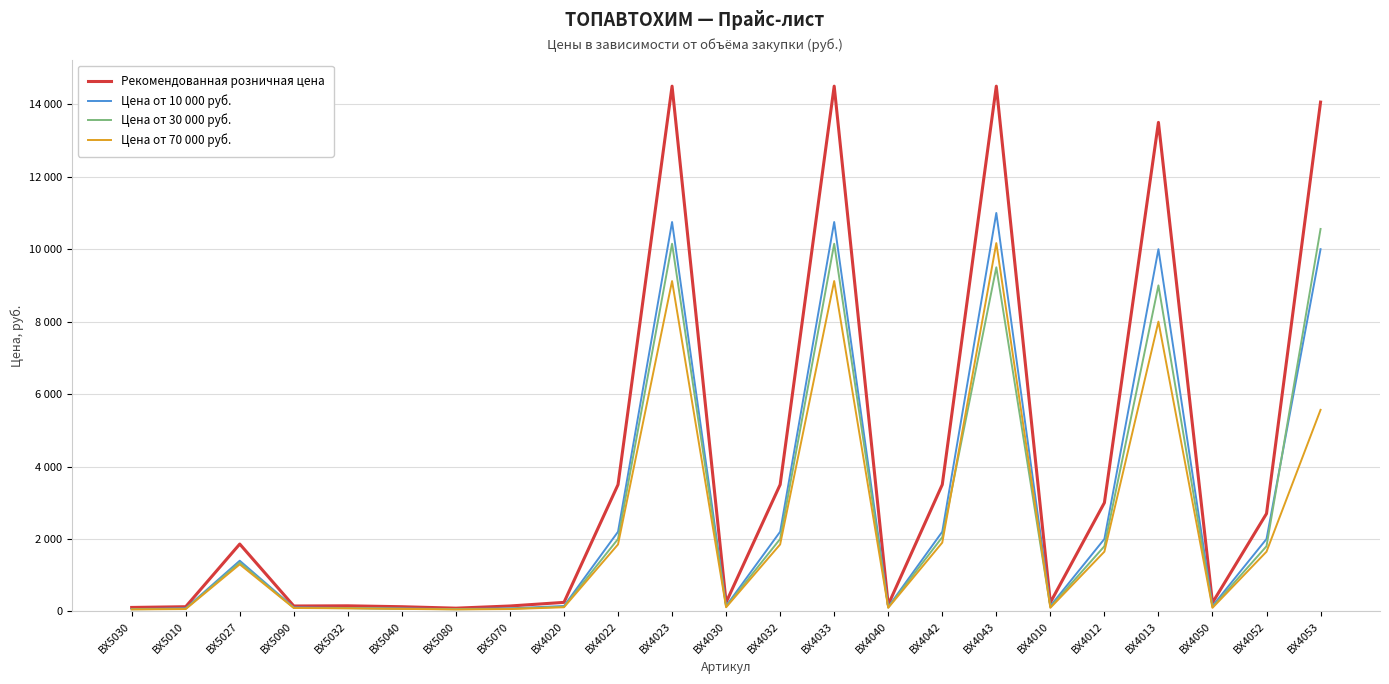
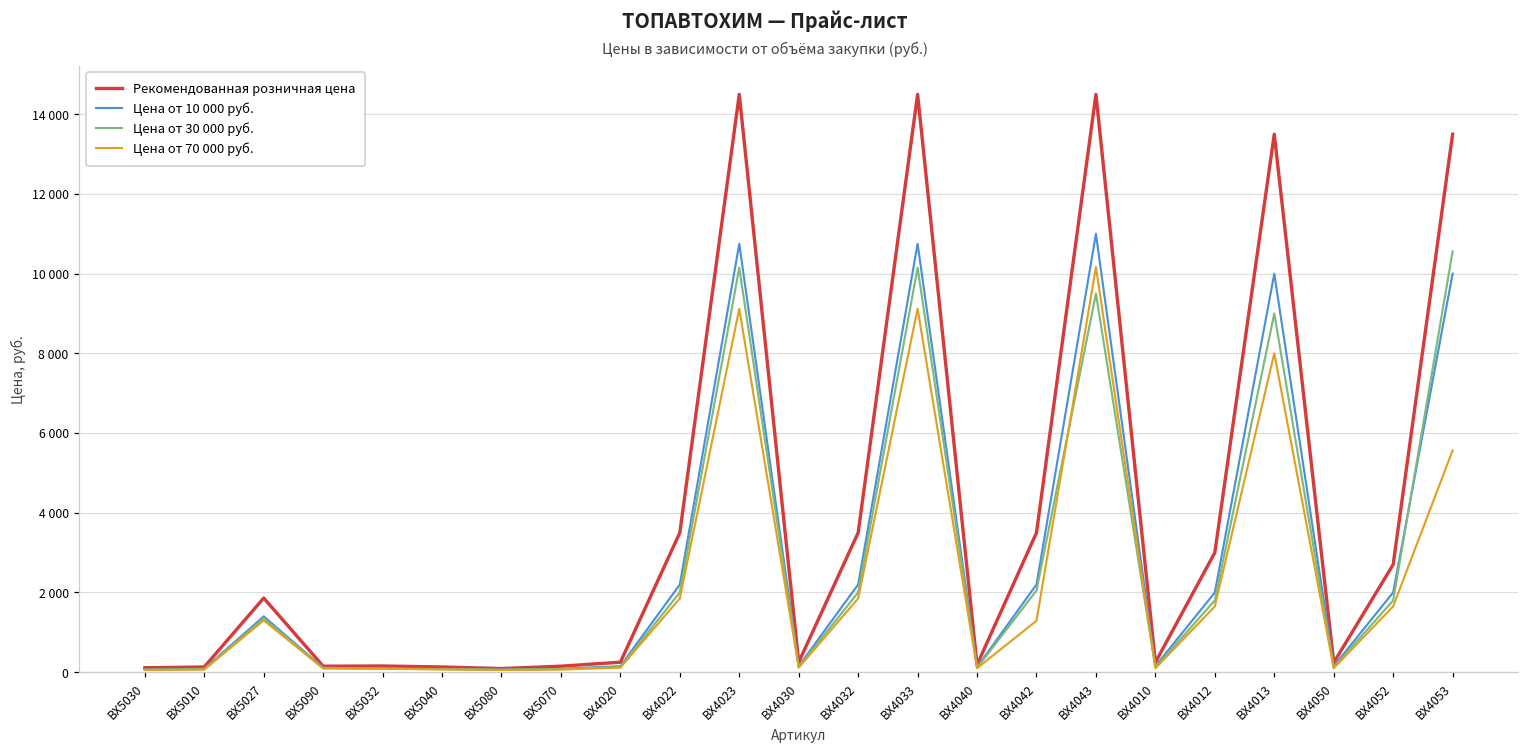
Цена от 70 000 руб., BX4042: 1900 -> 1300
Рекомендованная розничная цена, BX4053: 14100 -> 13500
